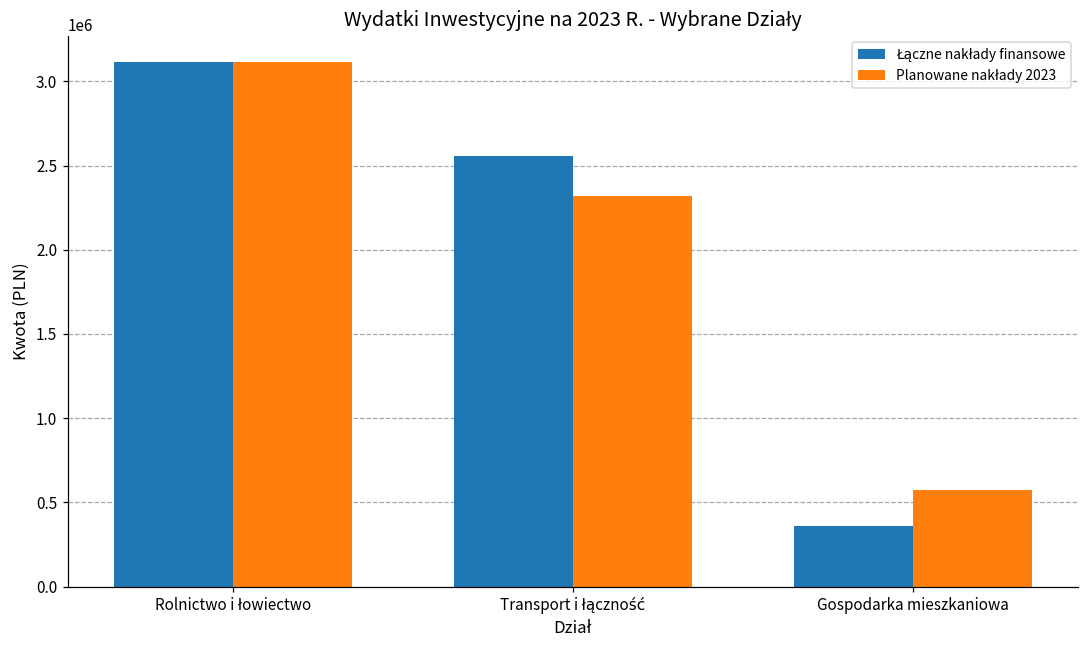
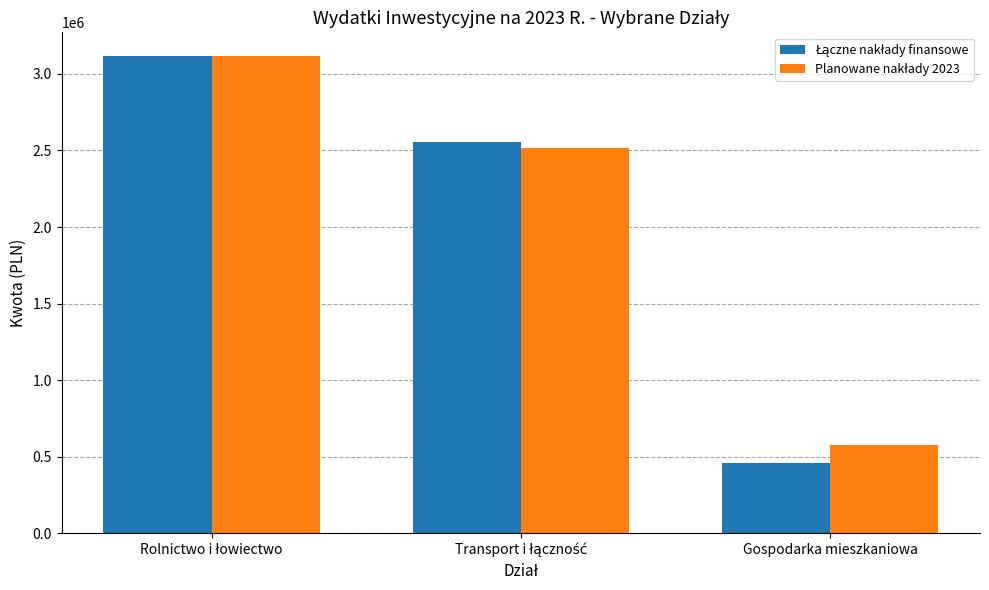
Planowane nakłady 2023, Transport i łączność: 2320000 -> 2520000
Łączne nakłady finansowe, Gospodarka mieszkaniowa: 360000 -> 460000
